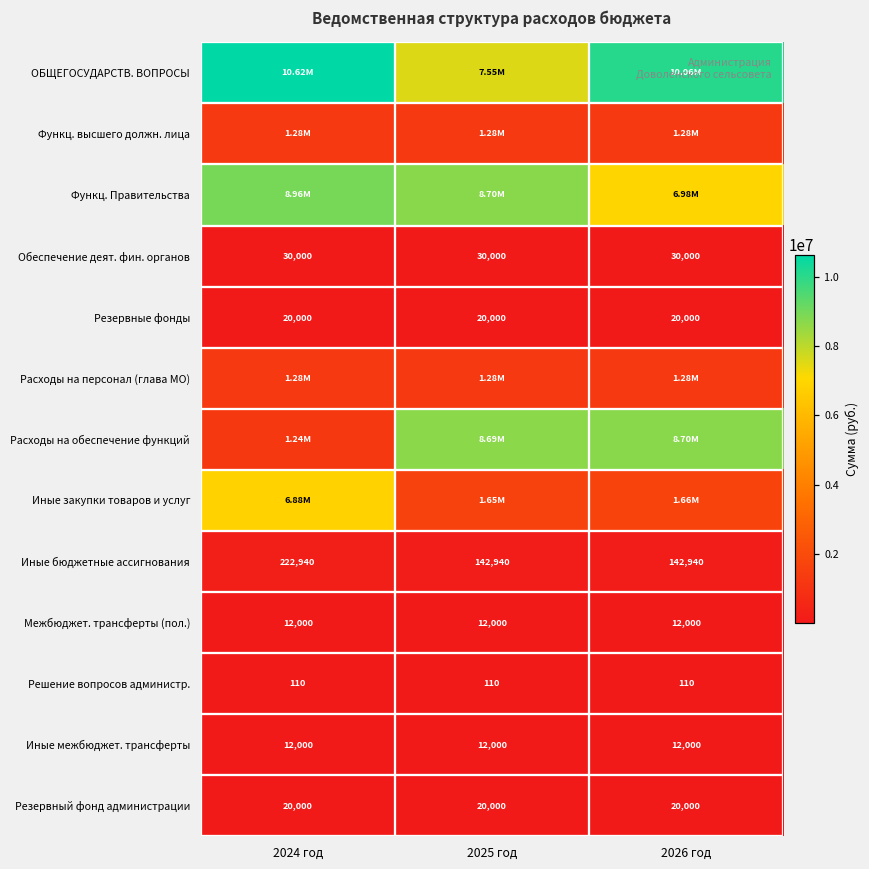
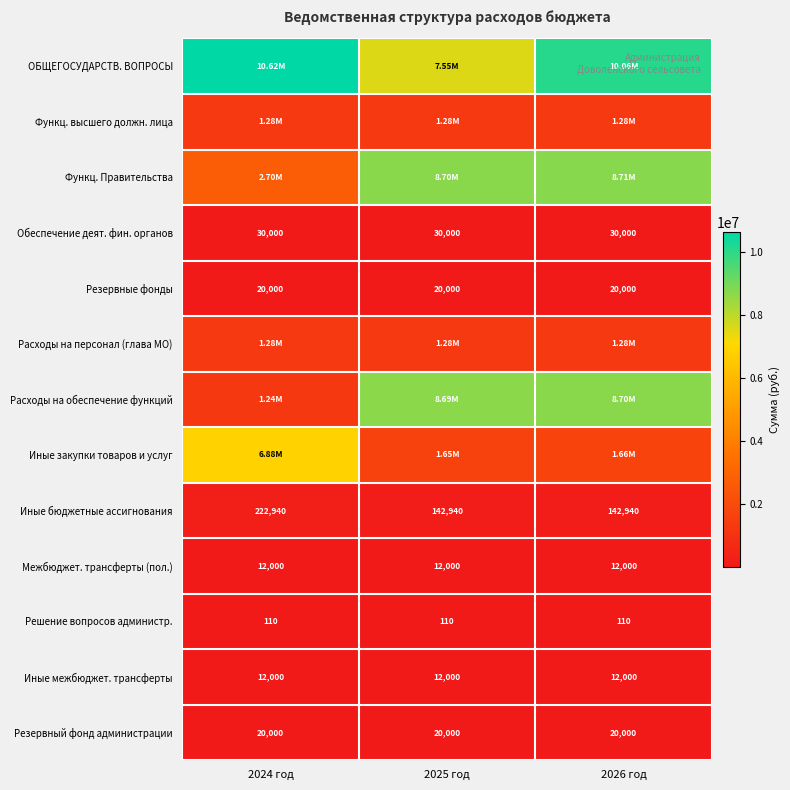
Функц. Правительства, 2024 год: 8.96M -> 2.70M
Функц. Правительства, 2026 год: 6.98M -> 8.71M
